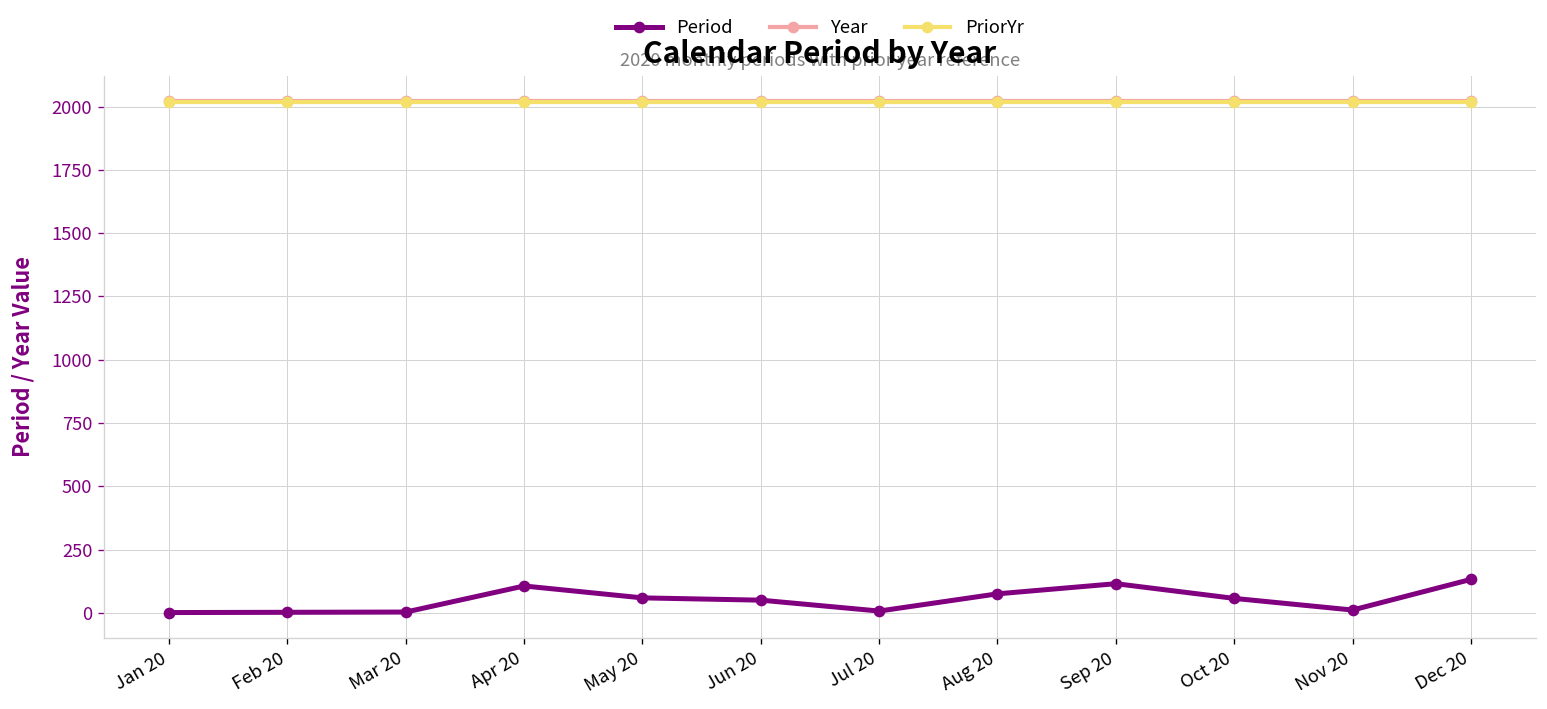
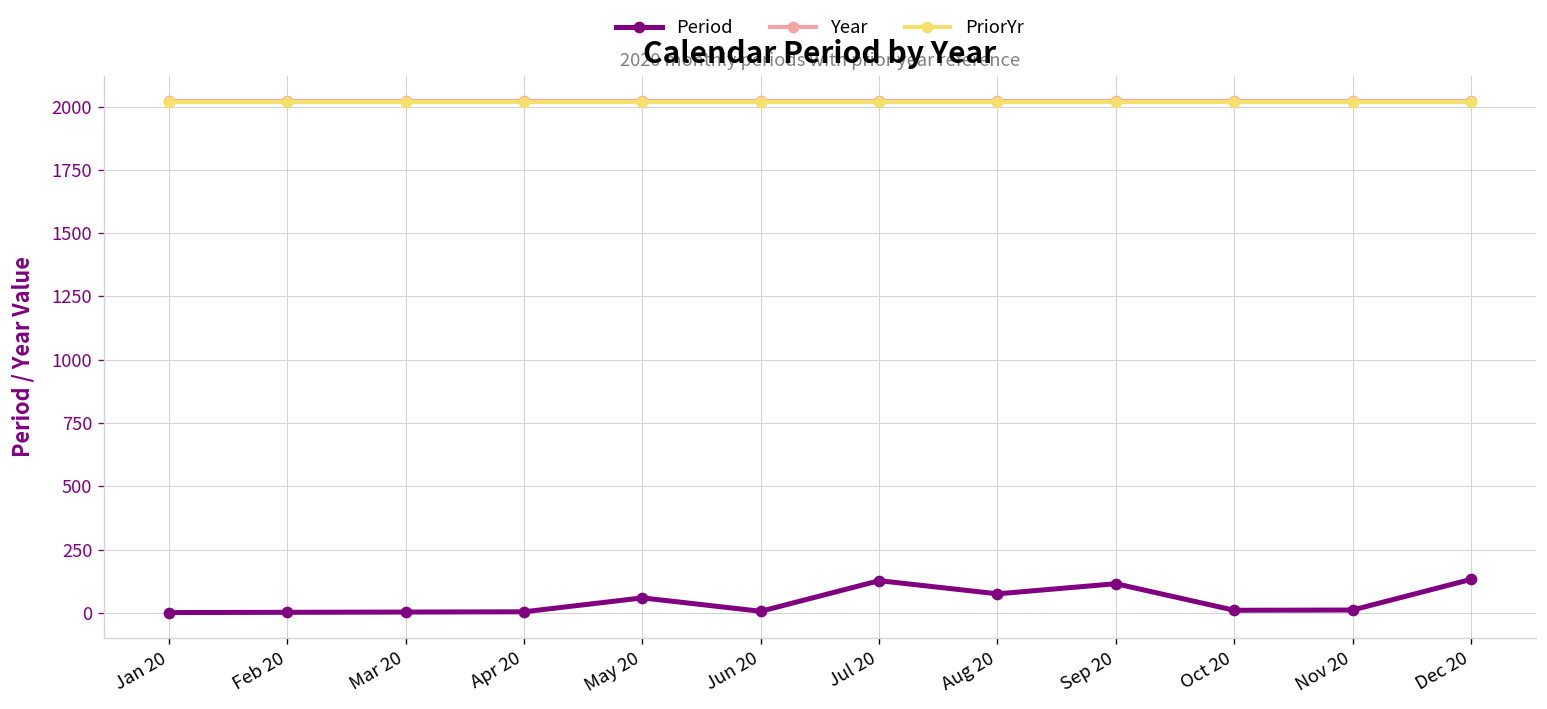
Period, Apr 20: 110 -> 0
Period, Jun 20: 50 -> 10
Period, Jul 20: 10 -> 130
Period, Oct 20: 60 -> 10
